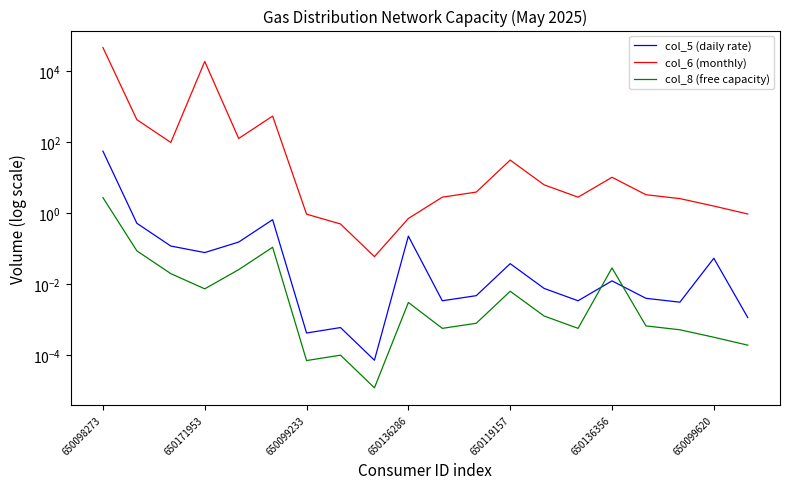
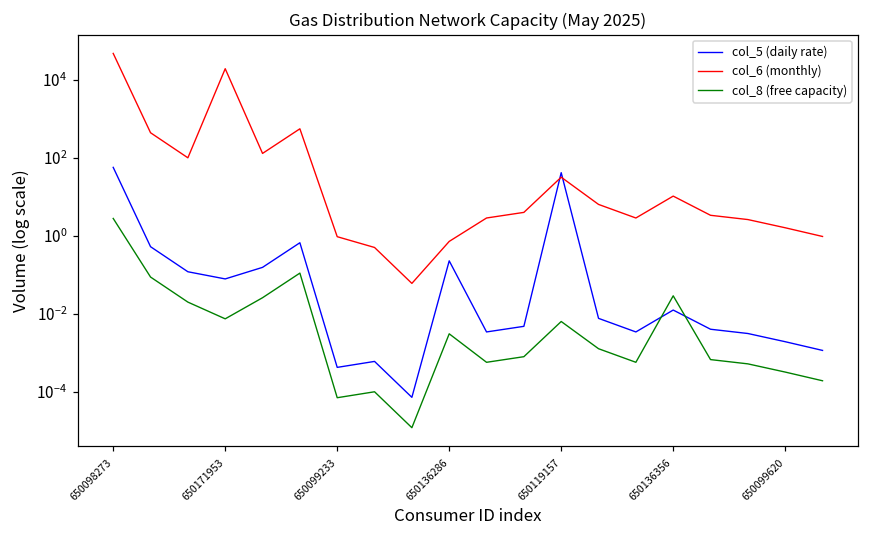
col_5 (daily rate), 650119157: 0.04 -> 40
col_5 (daily rate), 650099620: 0.05 -> 0.002
